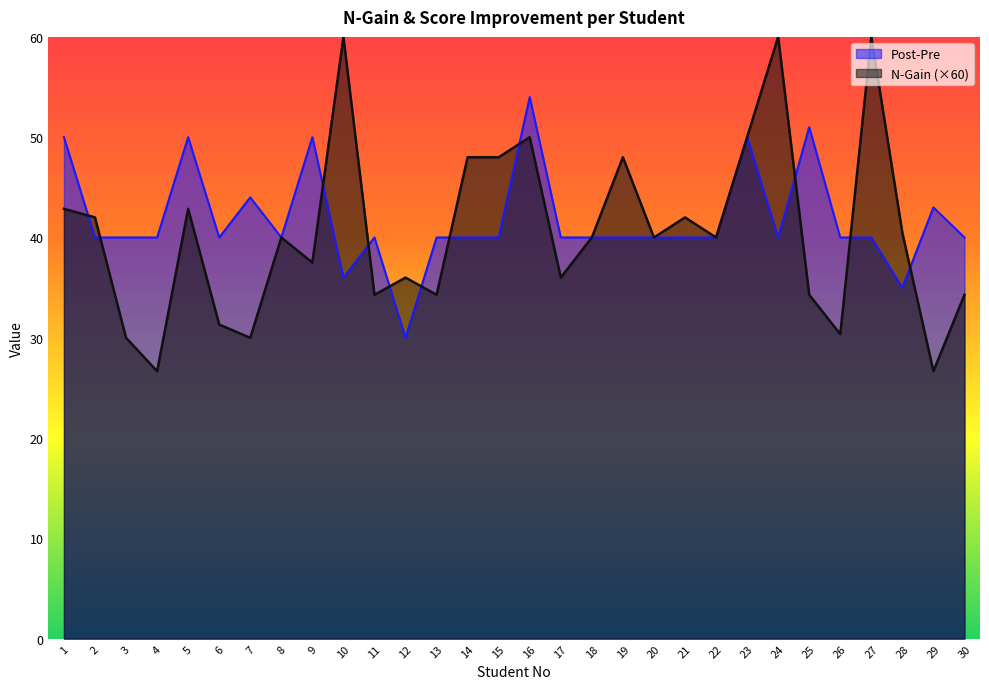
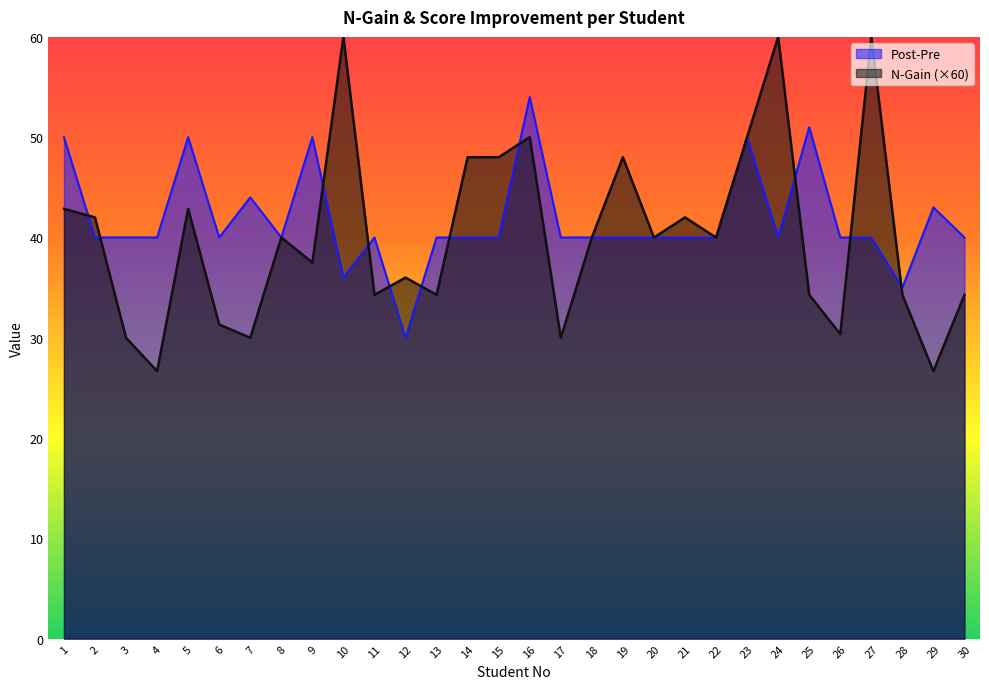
N-Gain (×60), 17: 36.0 -> 30.0
N-Gain (×60), 28: 40.5 -> 34.3
